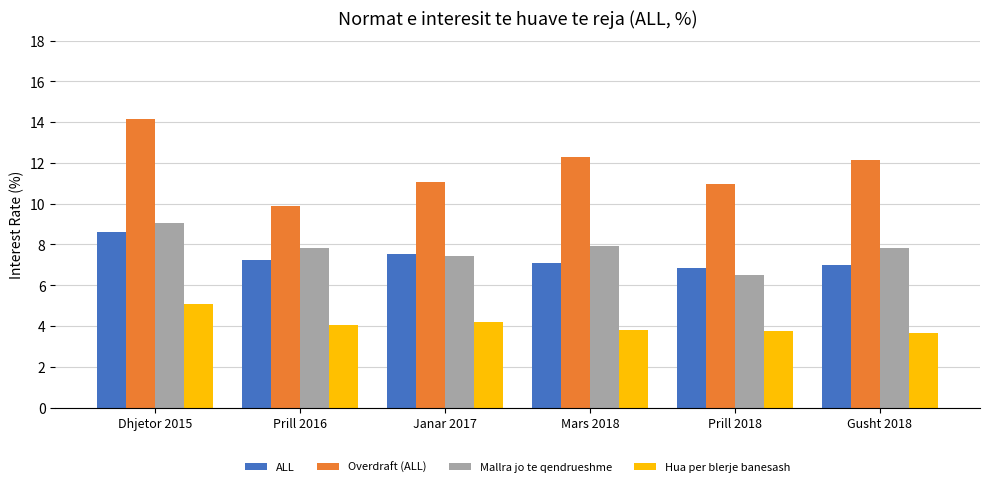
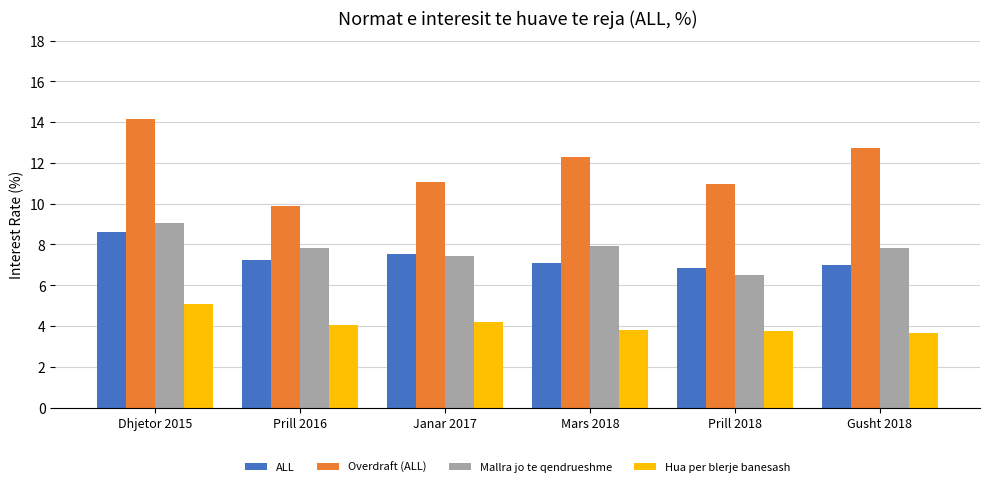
Overdraft (ALL), Gusht 2018: 12.2 -> 12.7
